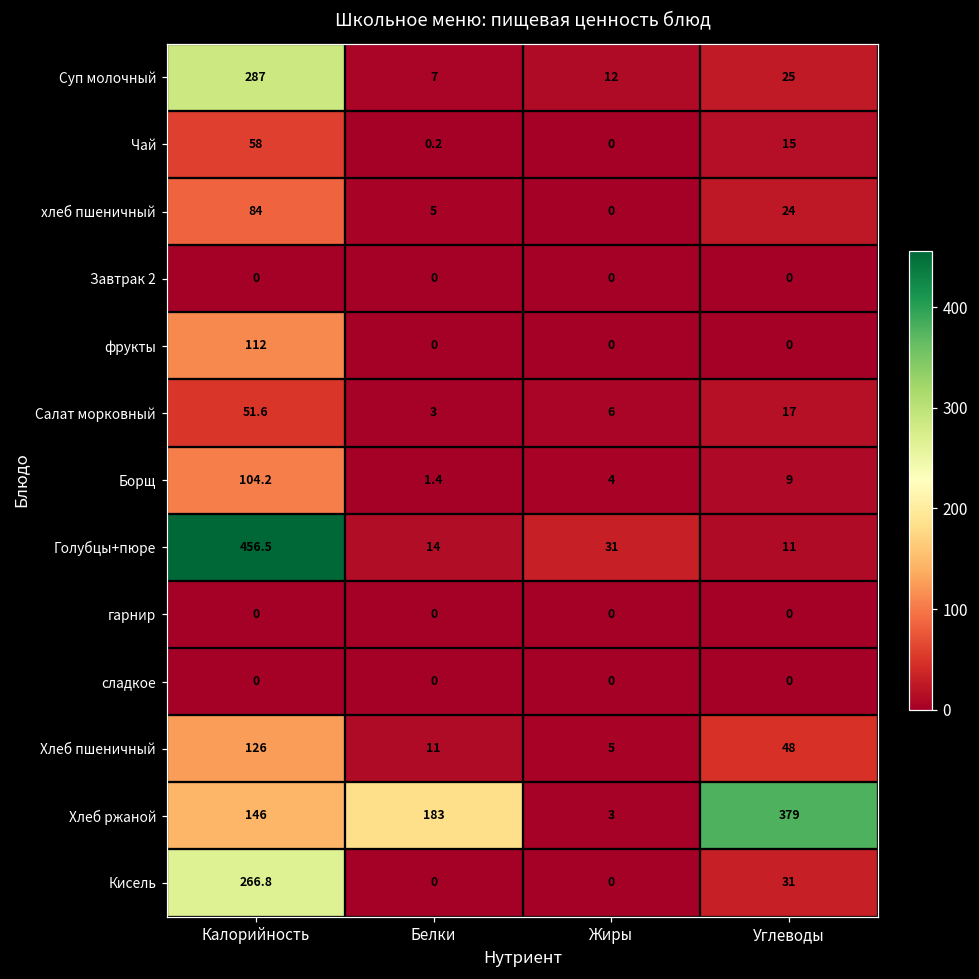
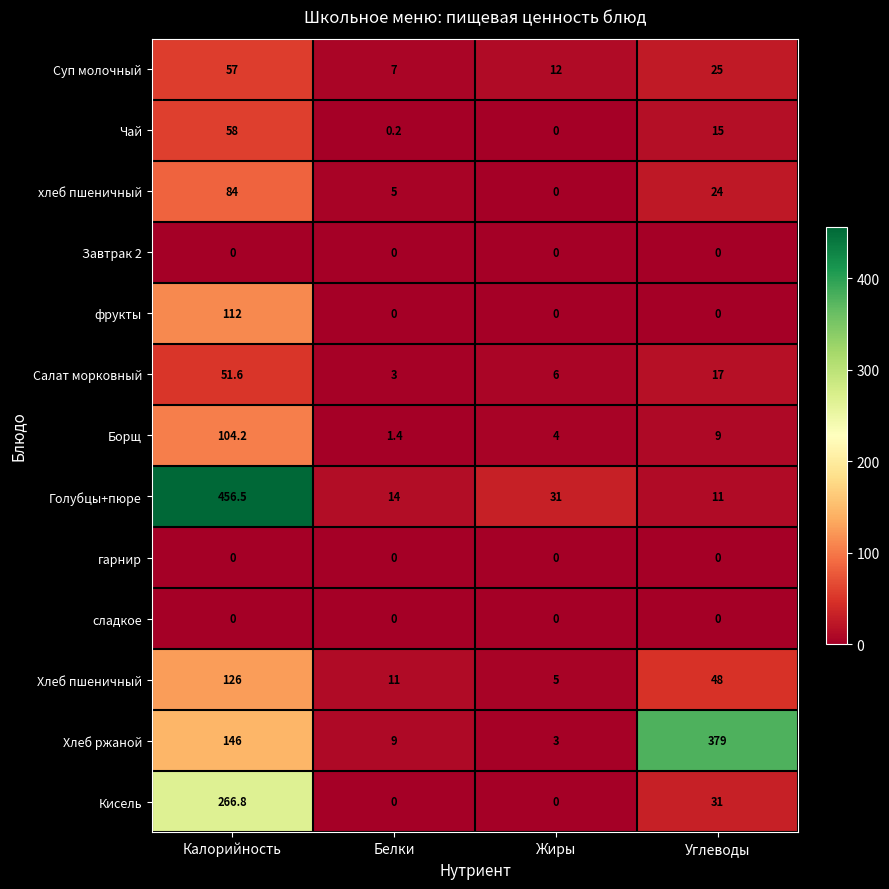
Суп молочный, Калорийность: 287 -> 57
Хлеб ржаной, Белки: 183 -> 9
